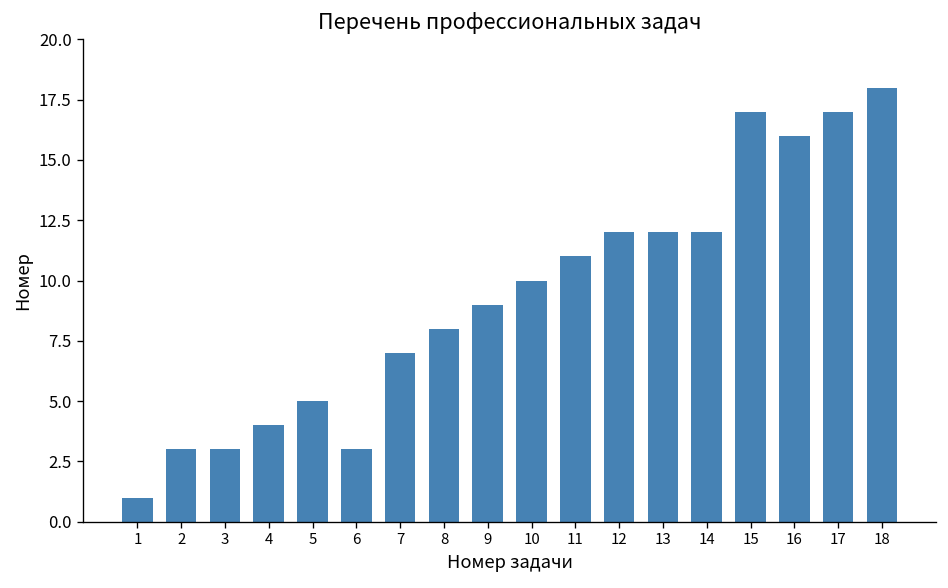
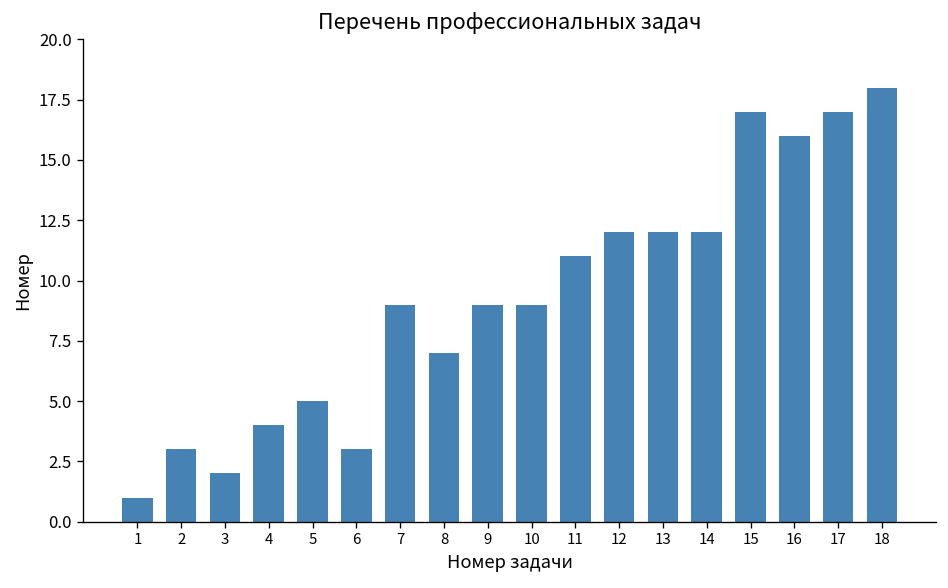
3: 3 -> 2
7: 7 -> 9
8: 8 -> 7
10: 10 -> 9
